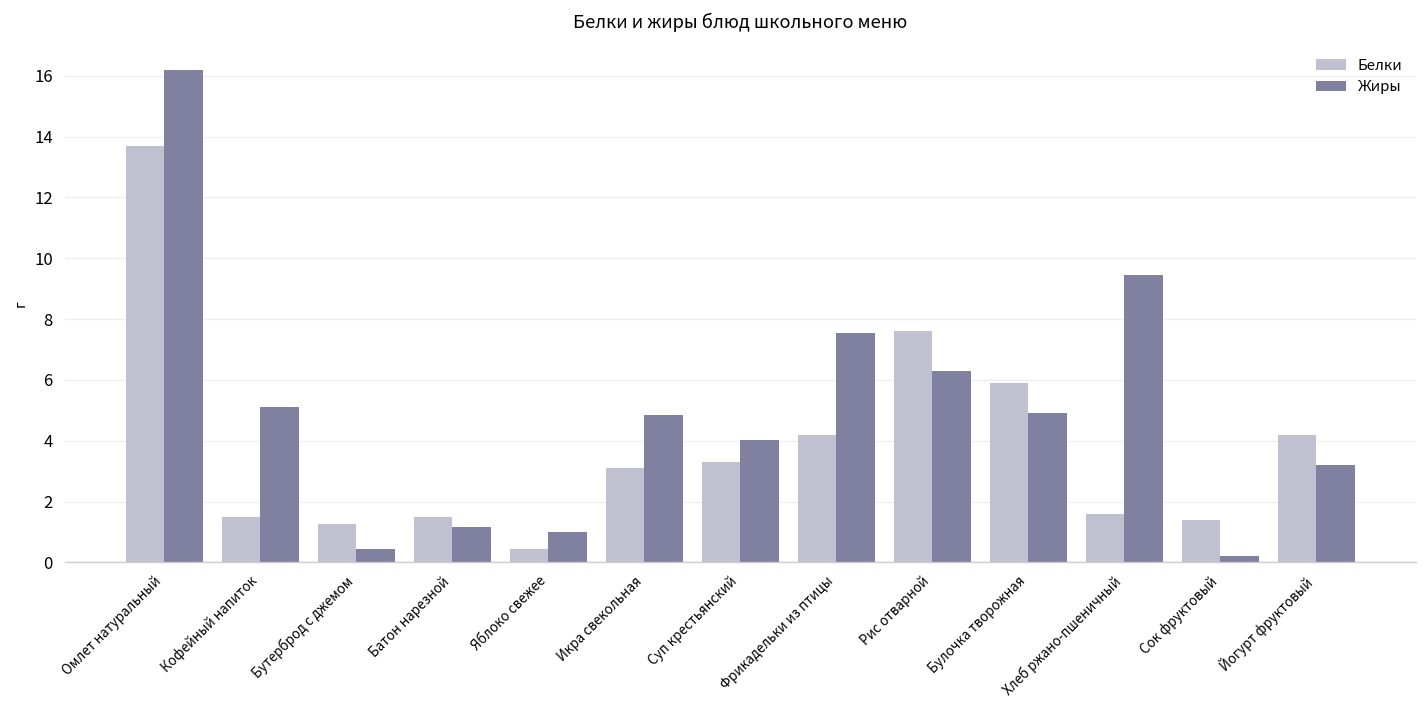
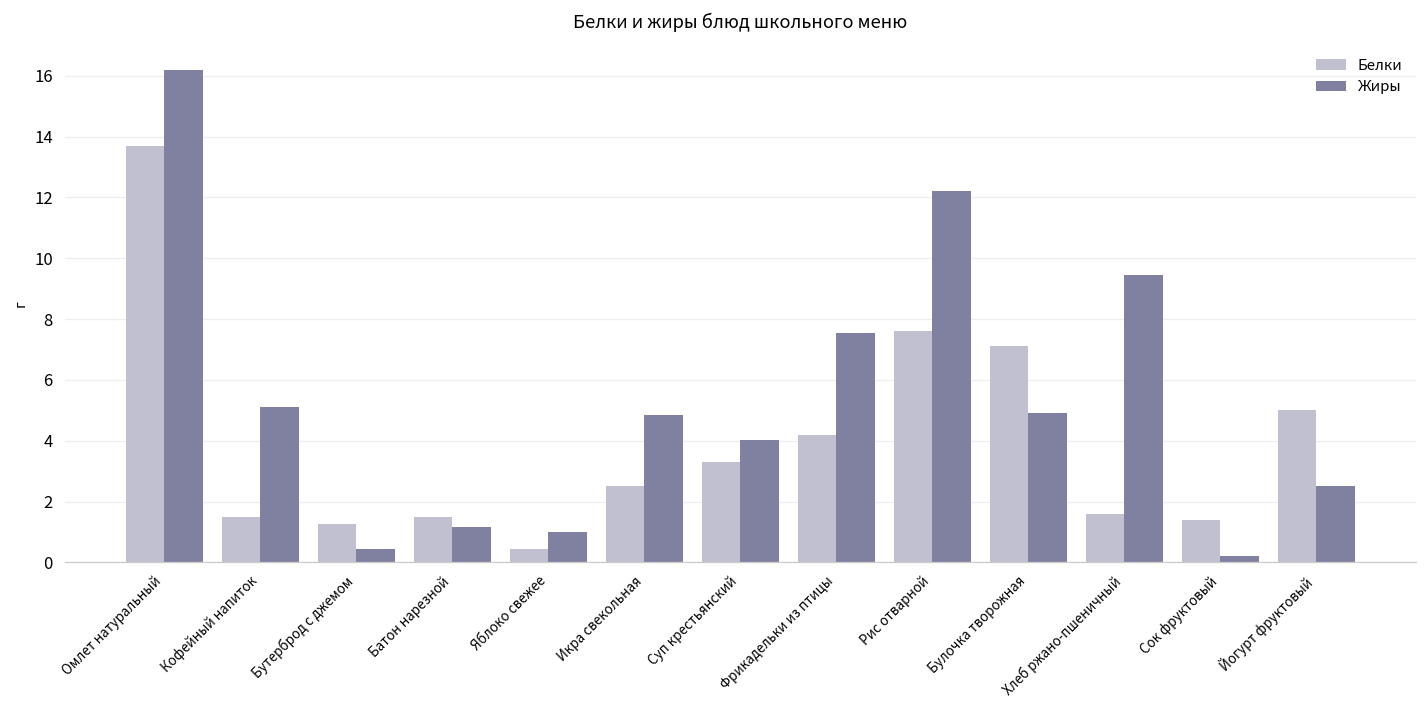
Белки, Икра свекольная: 3.1 -> 2.5
Жиры, Рис отварной: 6.3 -> 12.2
Белки, Булочка творожная: 5.9 -> 7.1
Белки, Йогурт фруктовый: 4.2 -> 5.0
Жиры, Йогурт фруктовый: 3.2 -> 2.5
